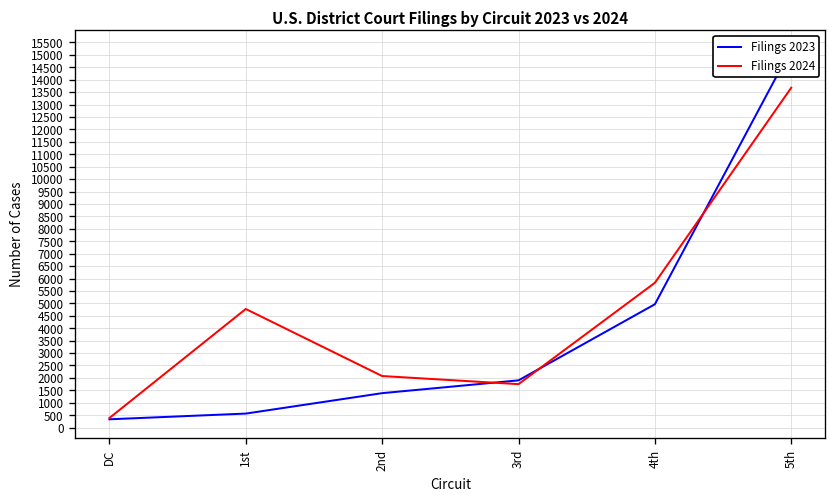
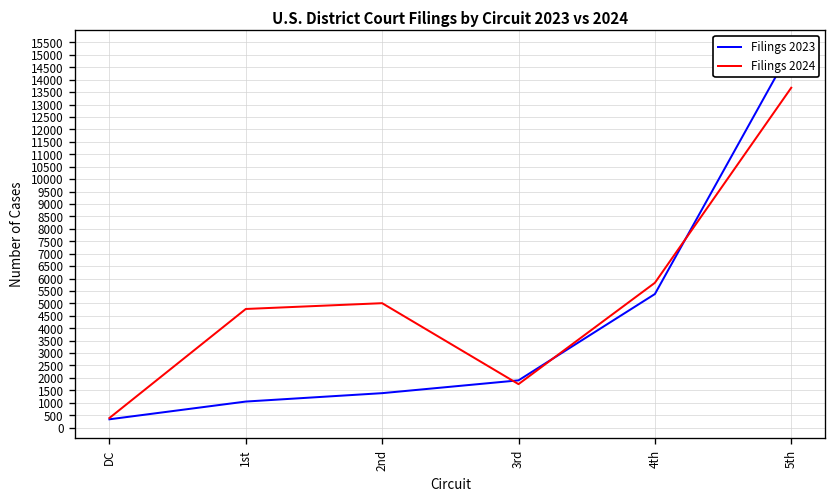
Filings 2023, 1st: 600 -> 1000
Filings 2024, 2nd: 2100 -> 5000
Filings 2023, 4th: 5000 -> 5400
